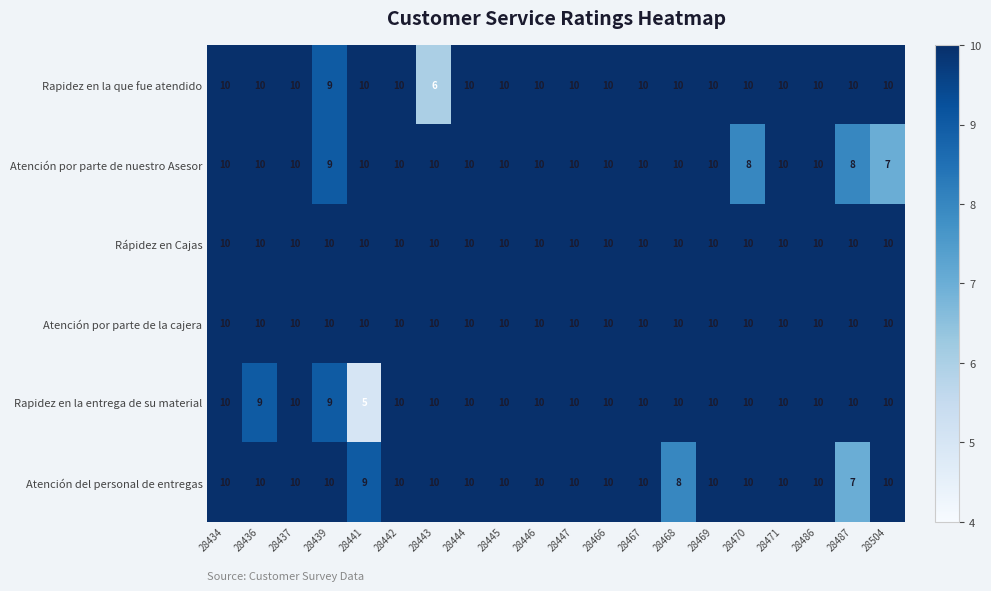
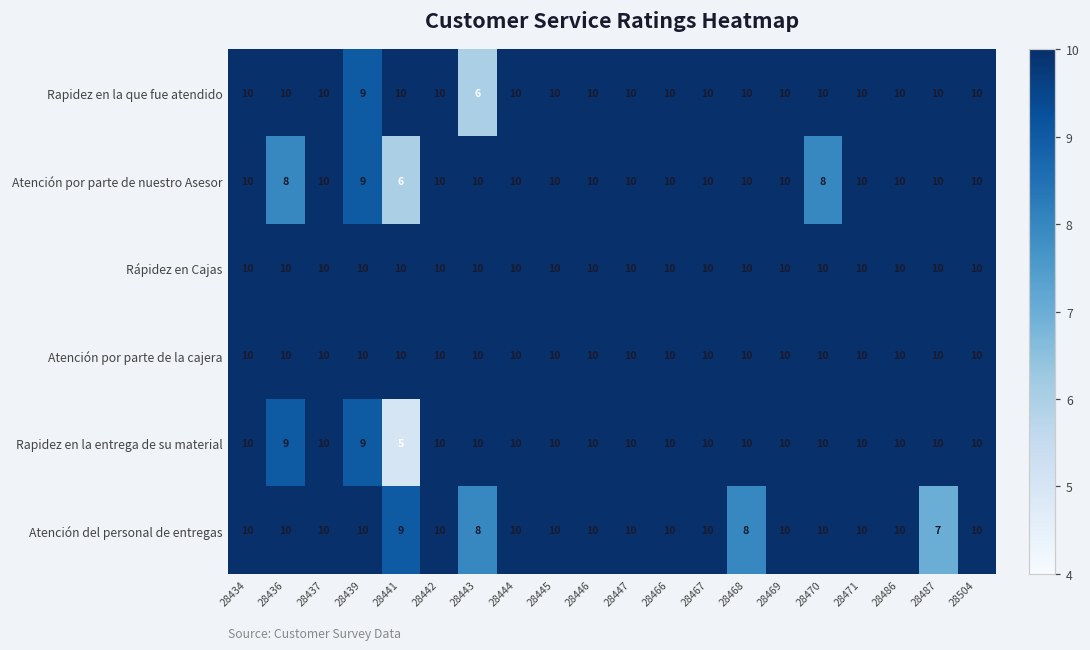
Atención por parte de nuestro Asesor, 28436: 10 -> 8
Atención por parte de nuestro Asesor, 28441: 10 -> 6
Atención por parte de nuestro Asesor, 28487: 8 -> 10
Atención por parte de nuestro Asesor, 28504: 7 -> 10
Atención del personal de entregas, 28443: 10 -> 8
